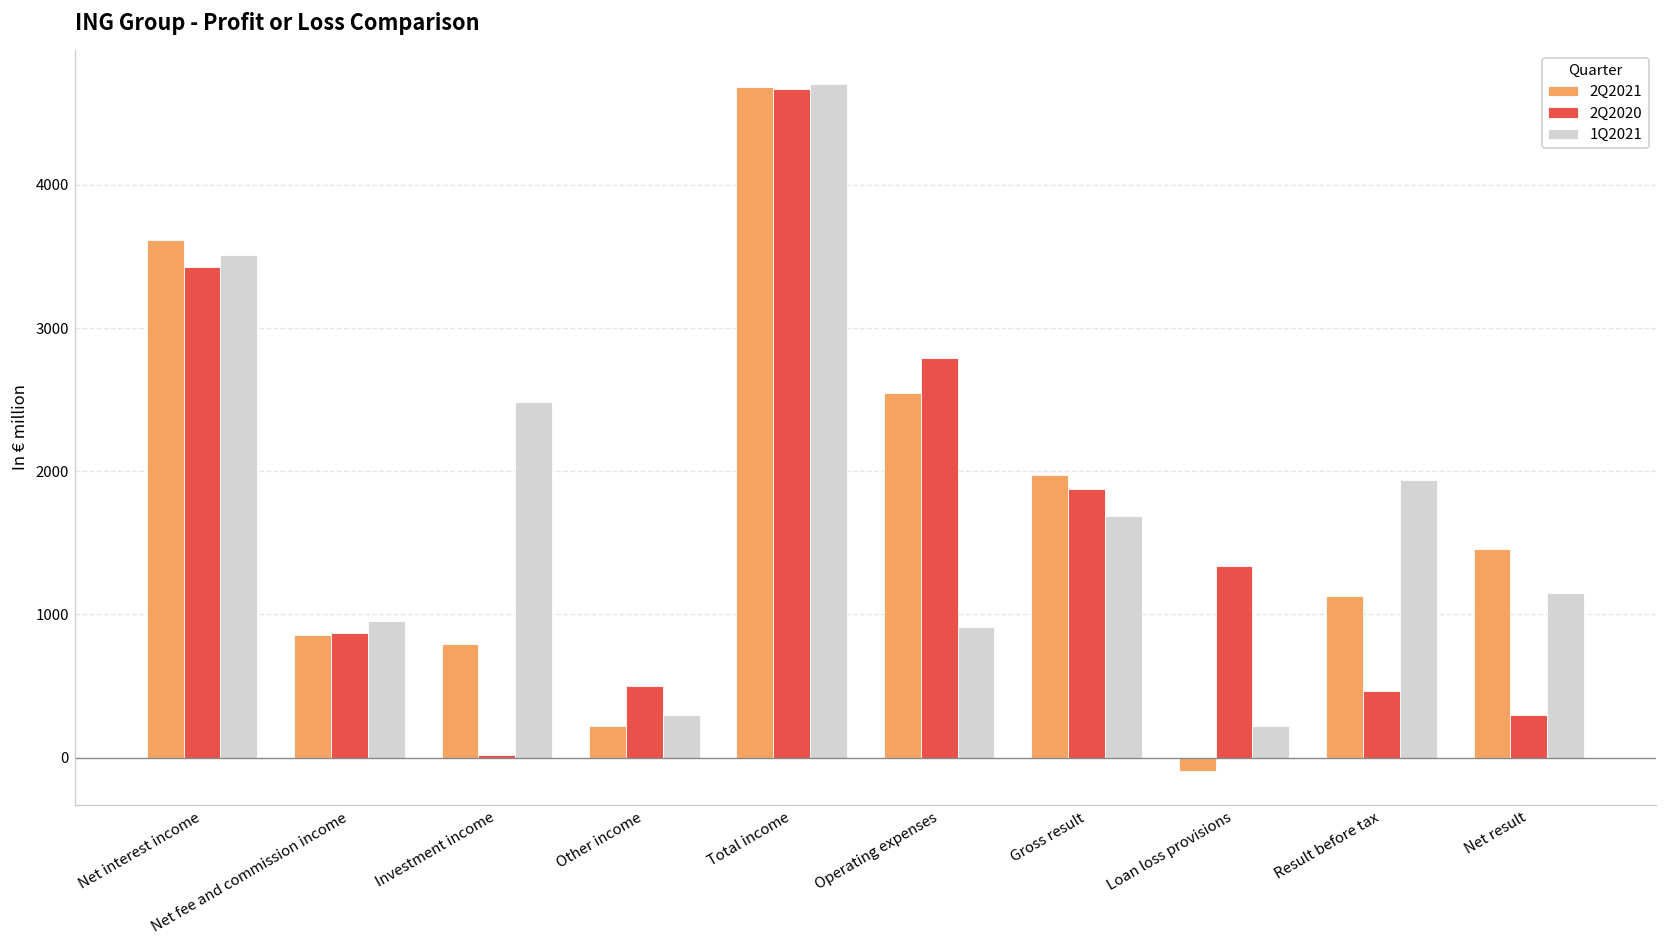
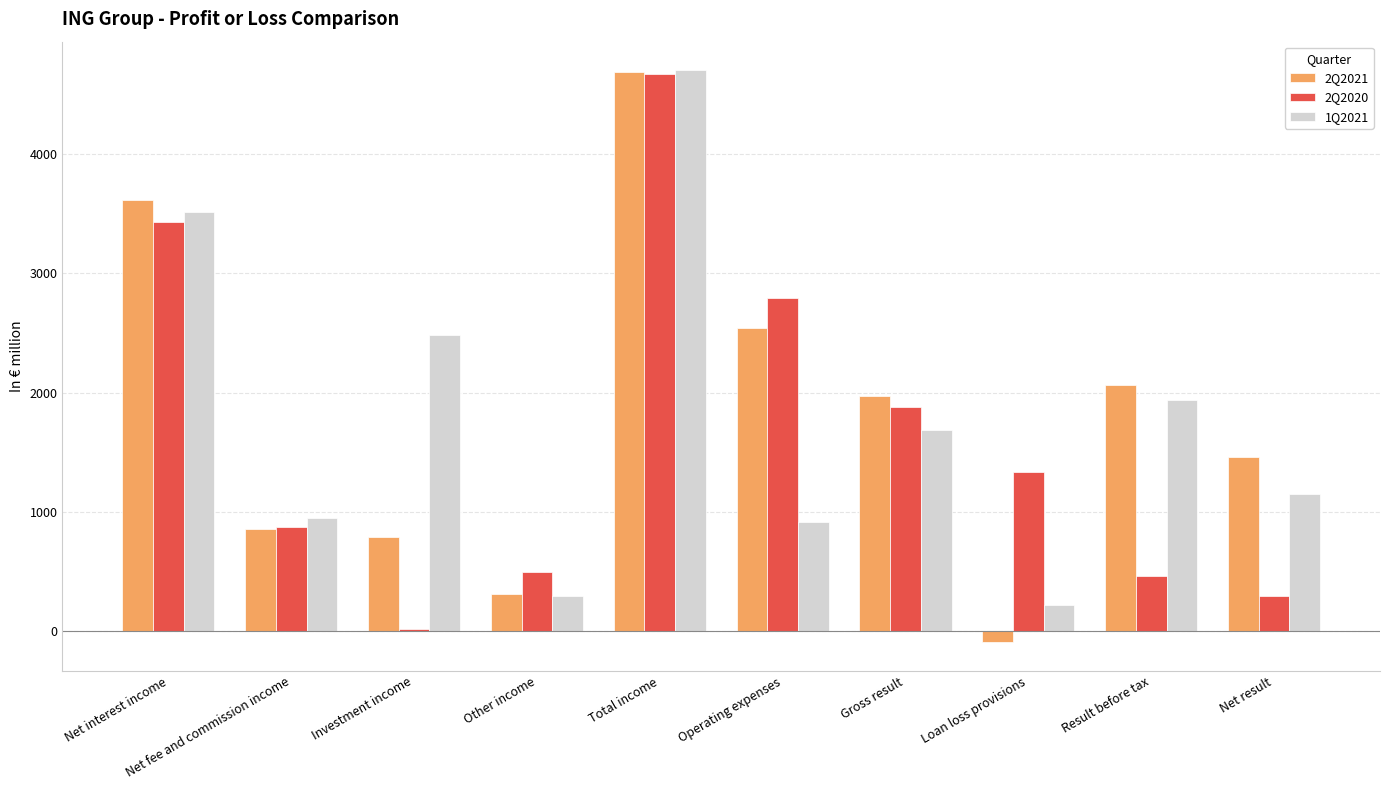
2Q2021, Other income: 220 -> 310
2Q2021, Result before tax: 1130 -> 2060
